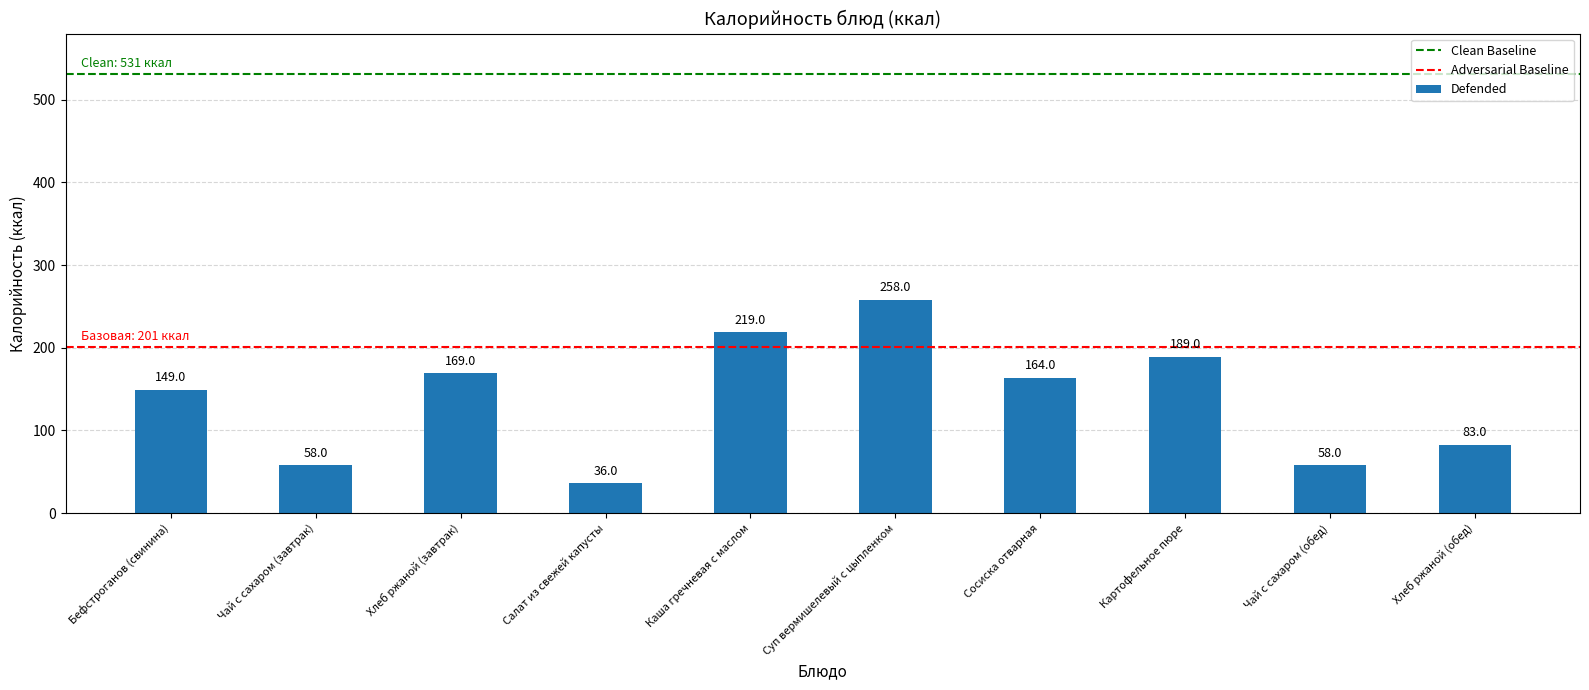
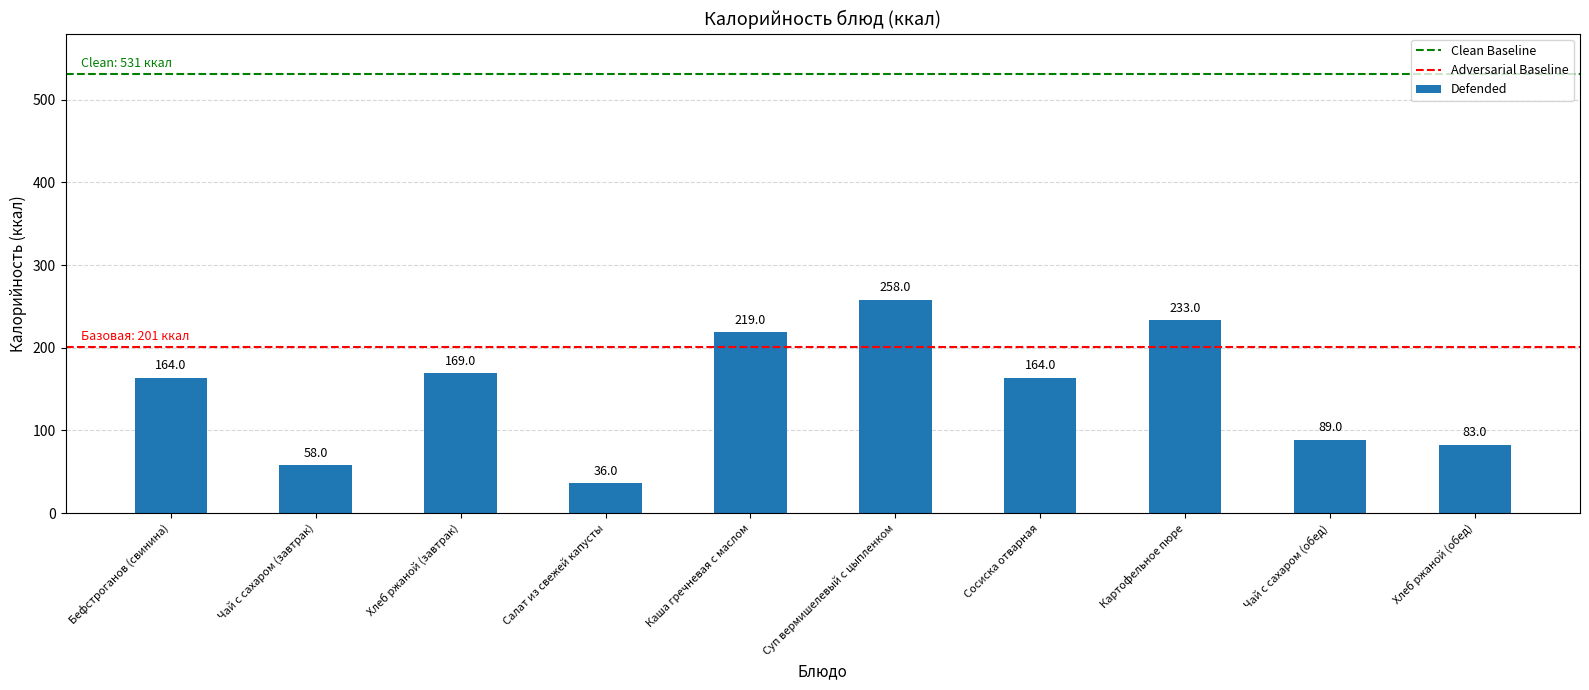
Бефстроганов (свинина): 149.0 -> 164.0
Картофельное пюре: 189.0 -> 233.0
Чай с сахаром (обед): 58.0 -> 89.0
